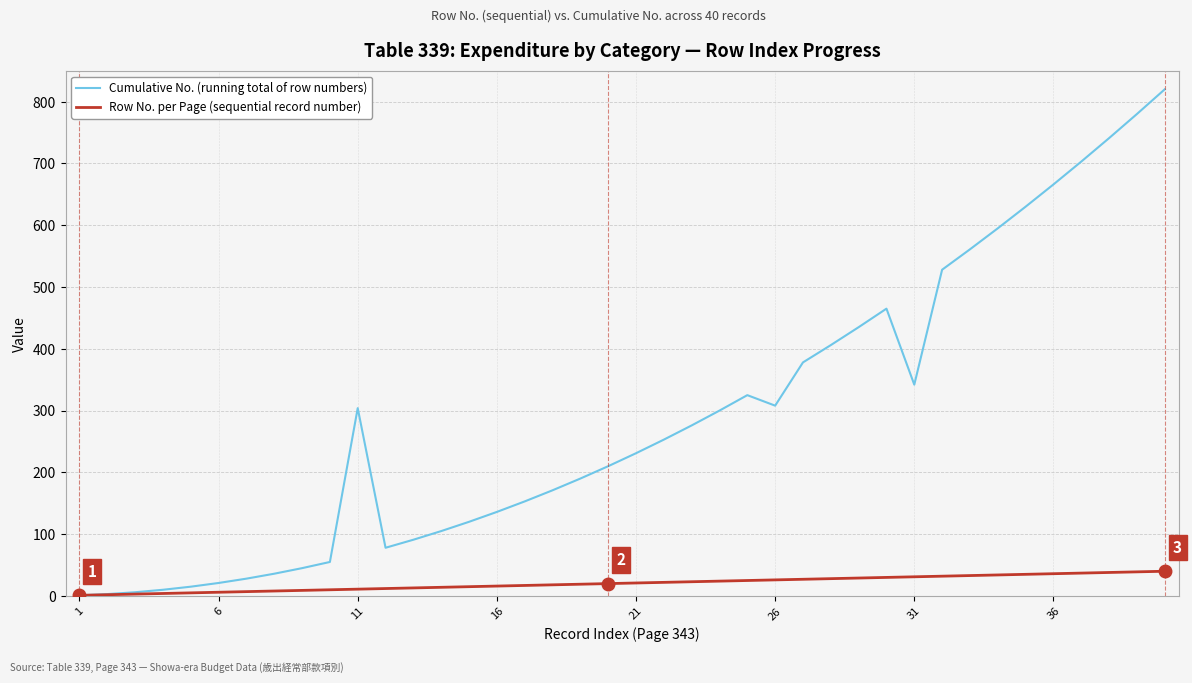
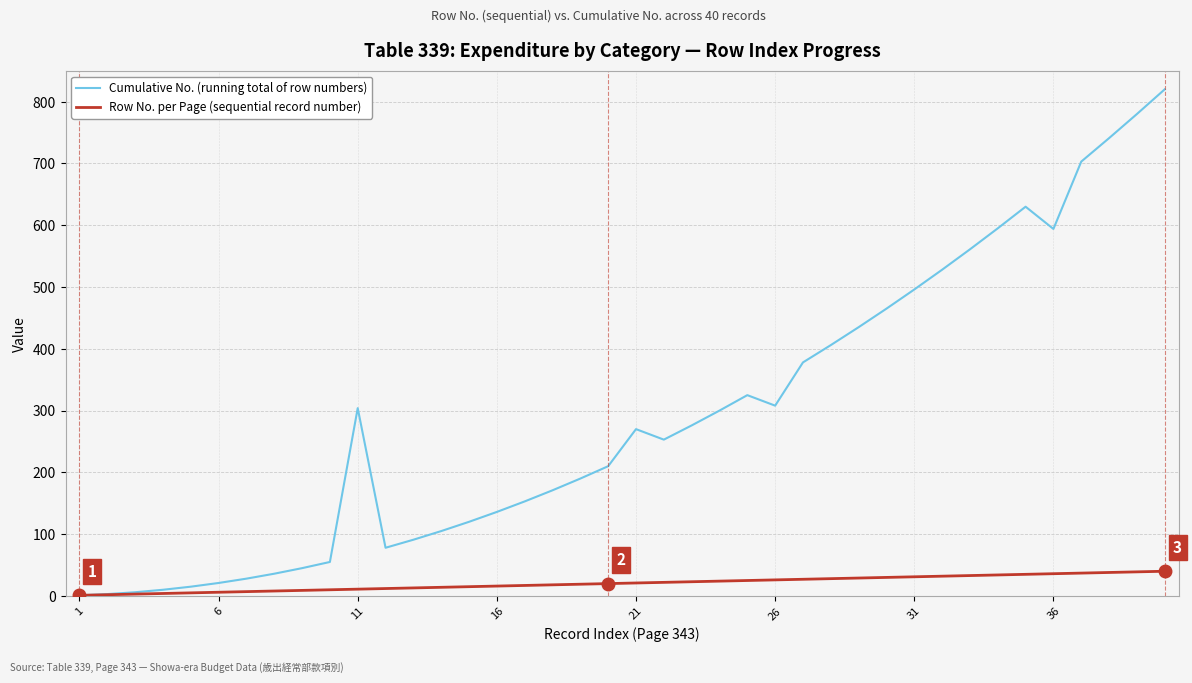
Cumulative No. (running total of row numbers), 21: 230 -> 270
Cumulative No. (running total of row numbers), 31: 340 -> 500
Cumulative No. (running total of row numbers), 36: 670 -> 590
